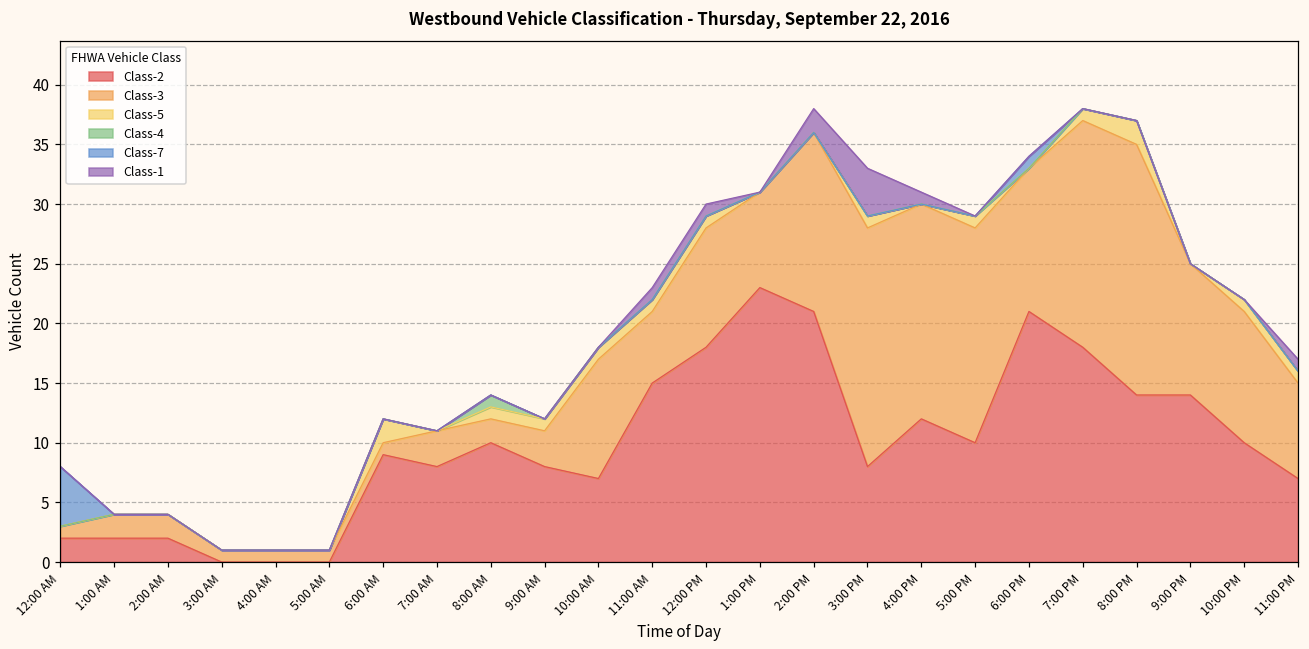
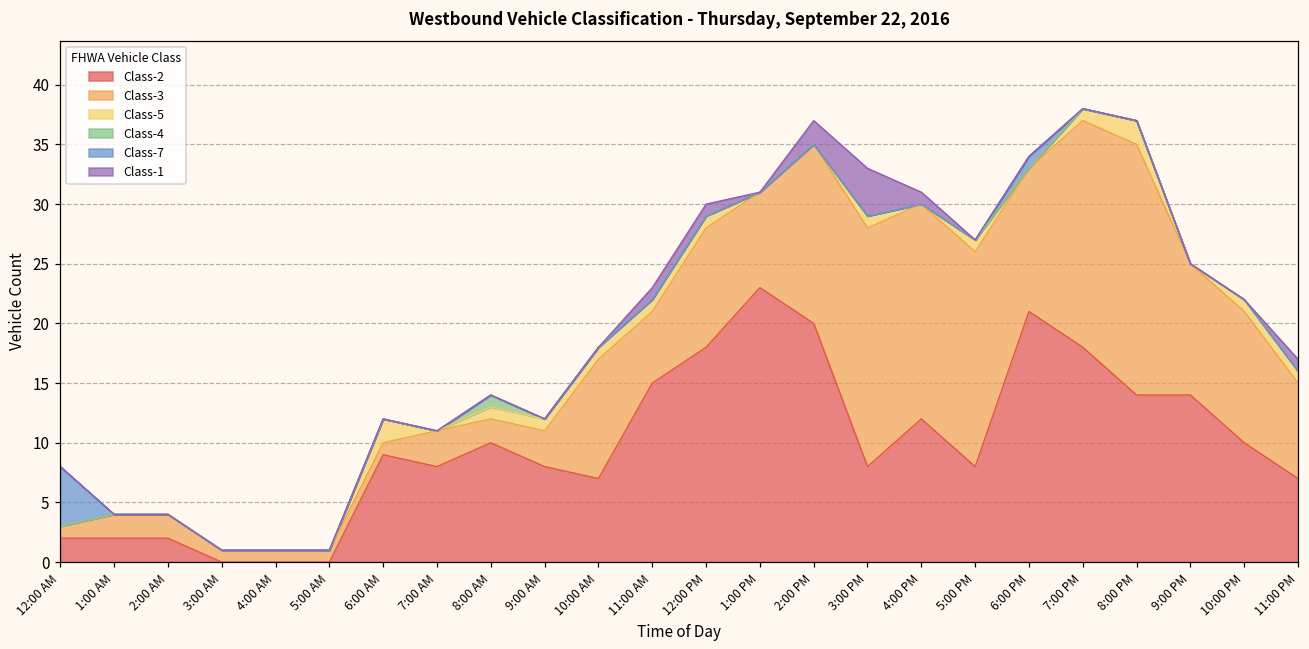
Class-2, 2:00 PM: 21 -> 20
Class-2, 5:00 PM: 10 -> 8
